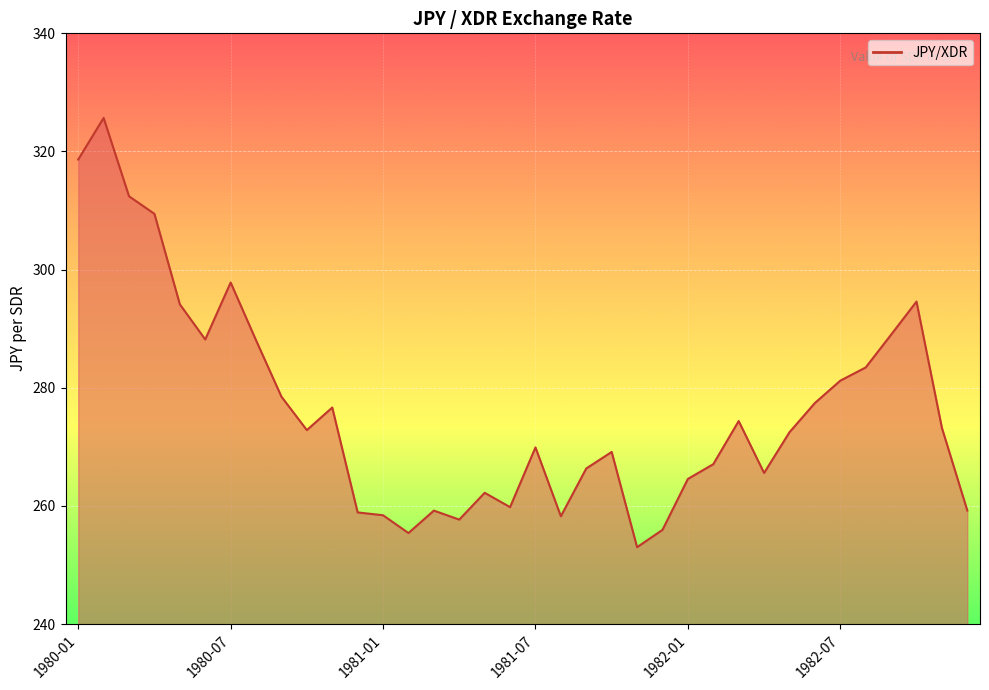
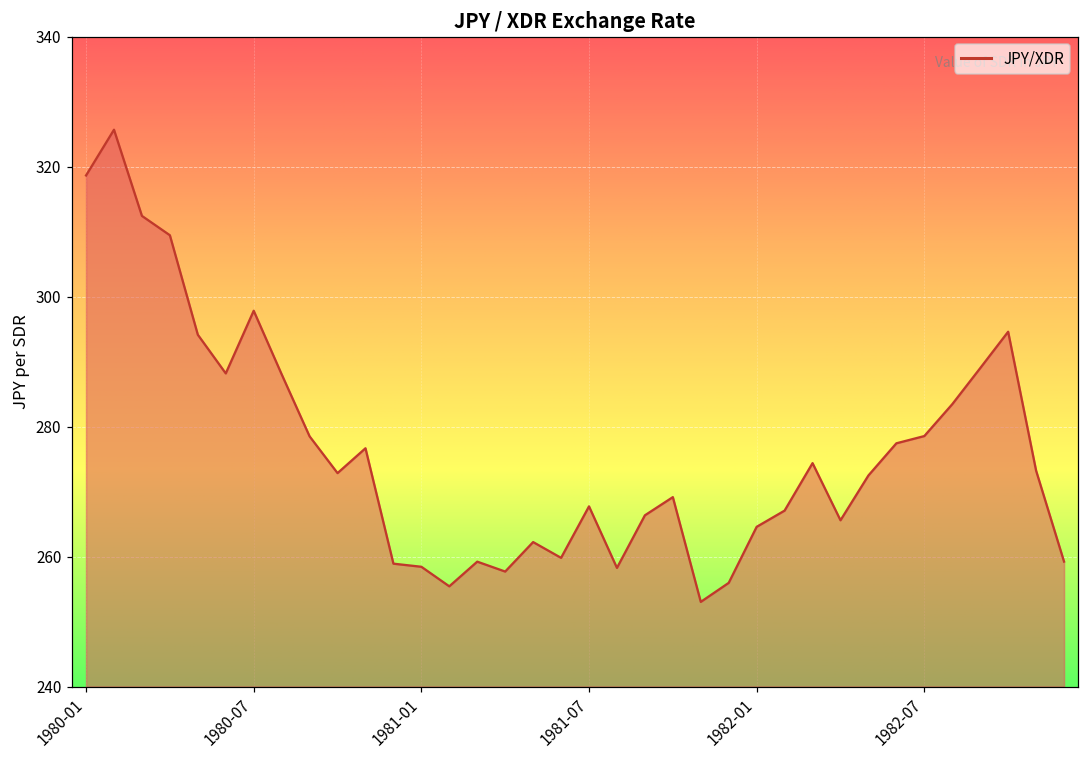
1981-07: 270 -> 268
1982-07: 281 -> 279
